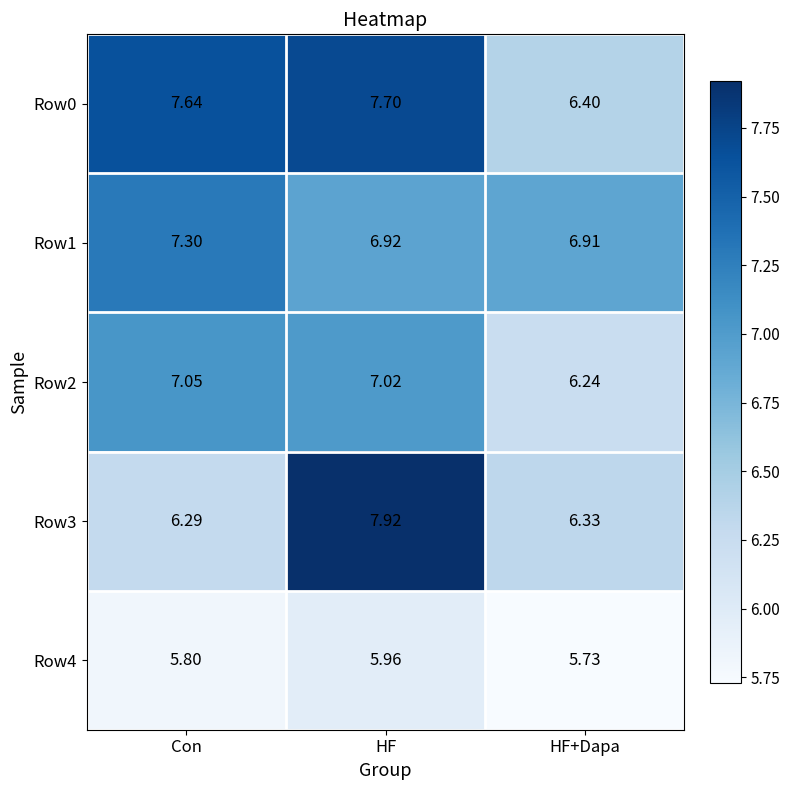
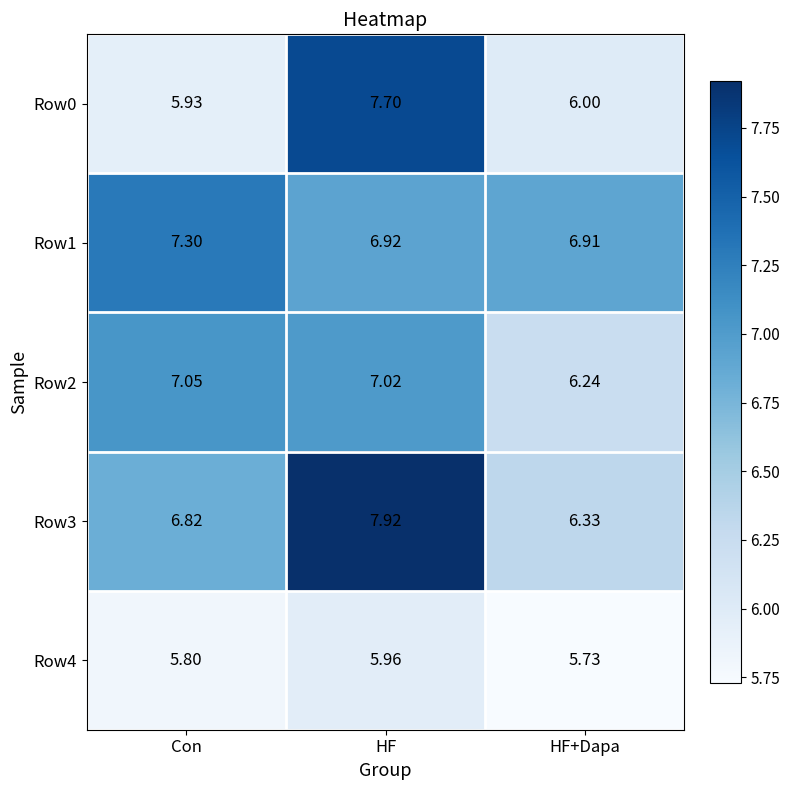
Row0, Con: 7.64 -> 5.93
Row0, HF+Dapa: 6.40 -> 6.00
Row3, Con: 6.29 -> 6.82
